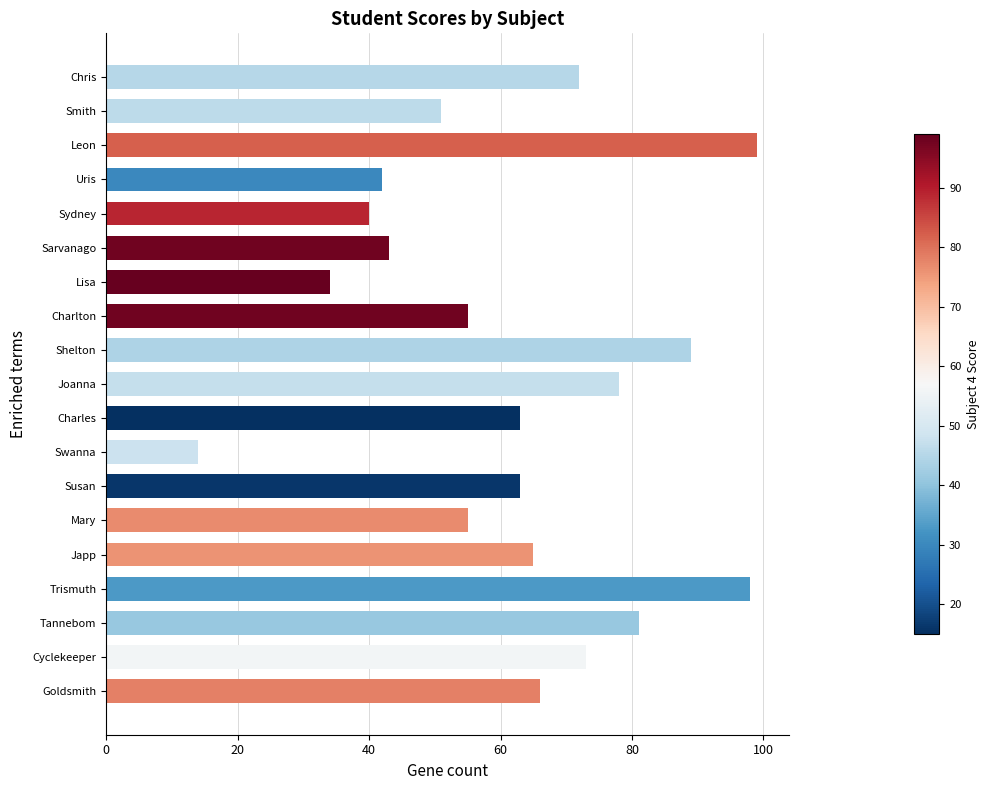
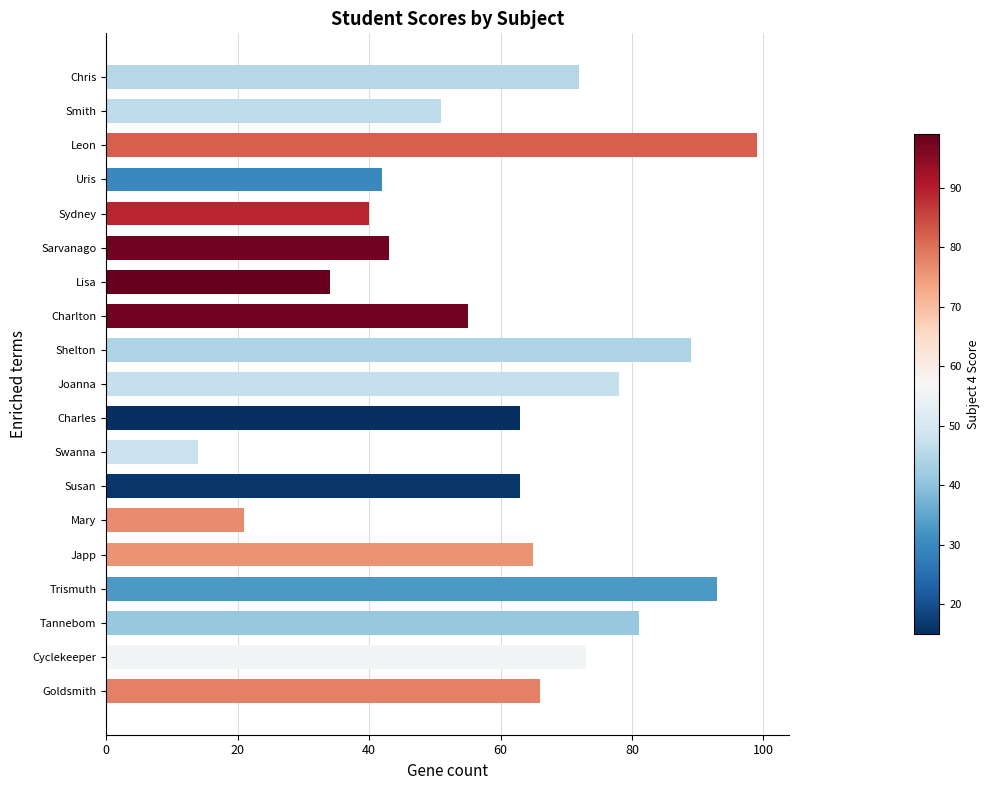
Mary: 55 -> 21
Trismuth: 98 -> 93
